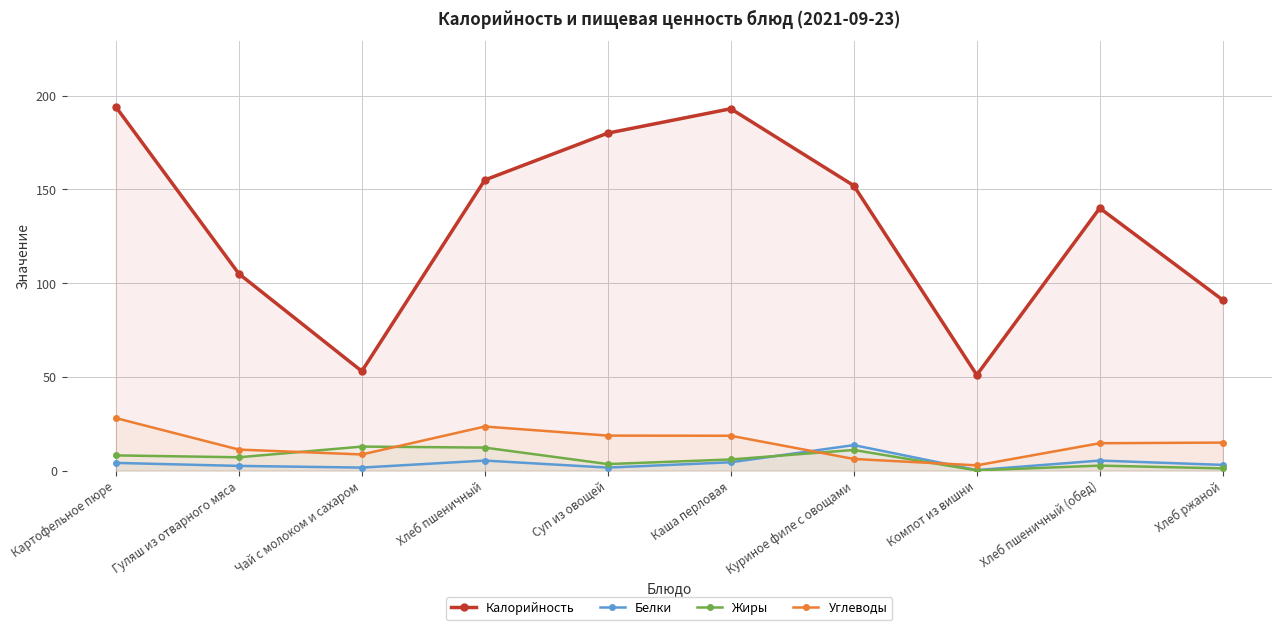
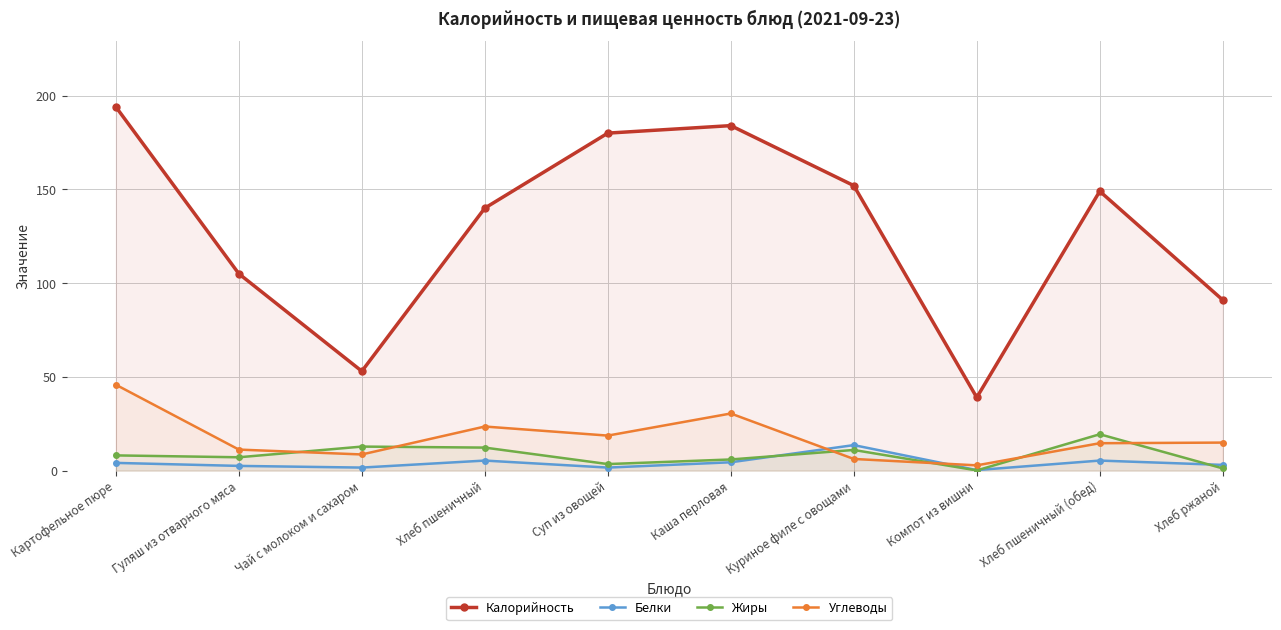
Углеводы, Картофельное пюре: 28 -> 46
Калорийность, Хлеб пшеничный: 155 -> 140
Калорийность, Каша перловая: 193 -> 184
Углеводы, Каша перловая: 19 -> 30
Калорийность, Компот из вишни: 51 -> 39
Калорийность, Хлеб пшеничный (обед): 140 -> 149
Жиры, Хлеб пшеничный (обед): 3 -> 19
